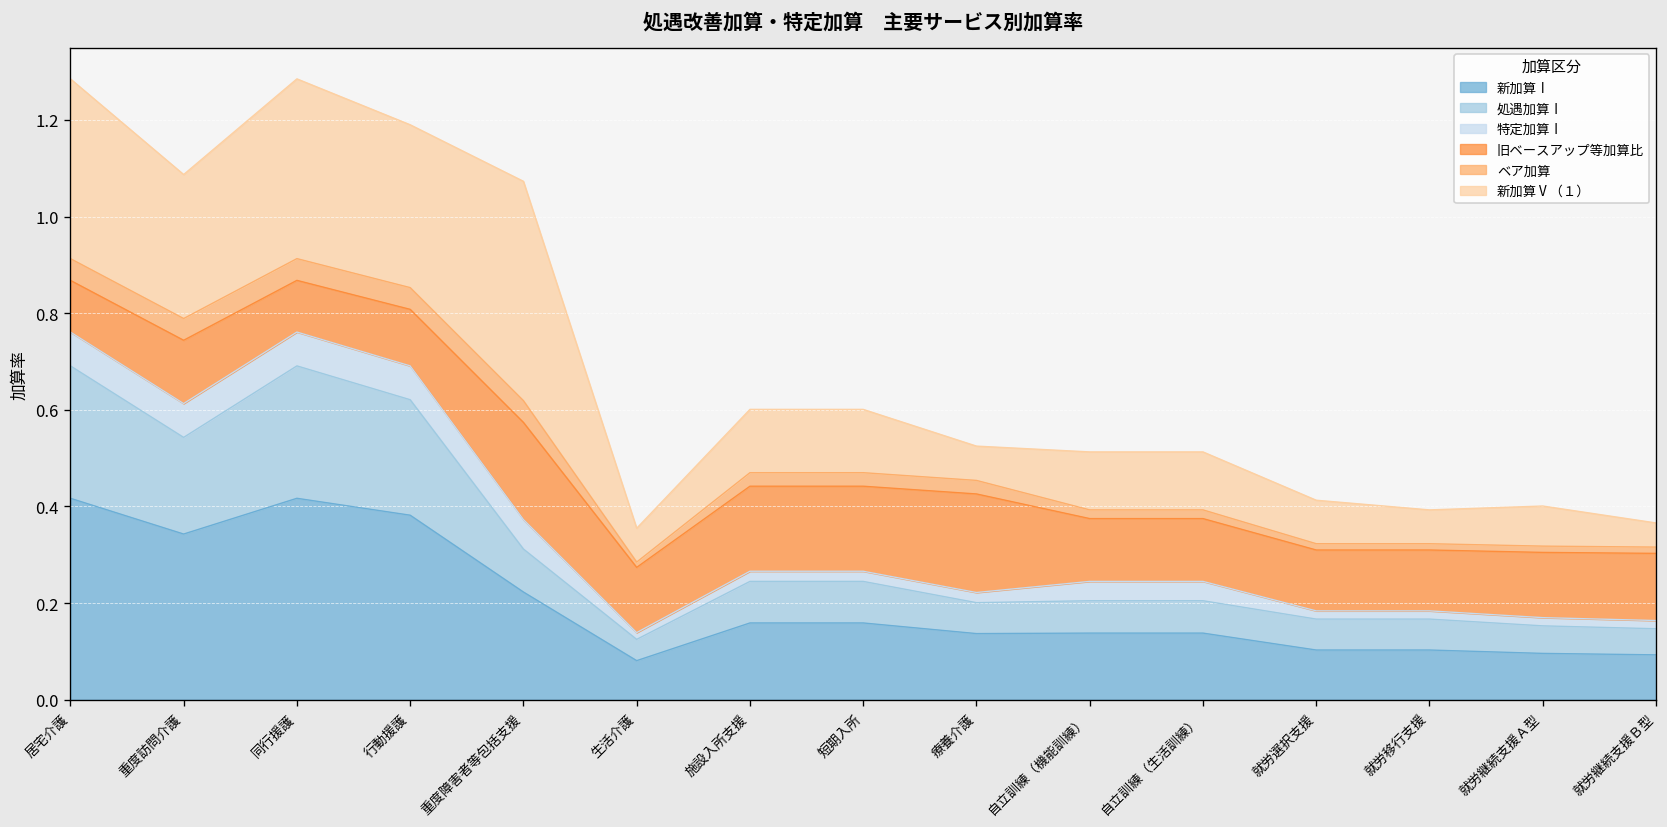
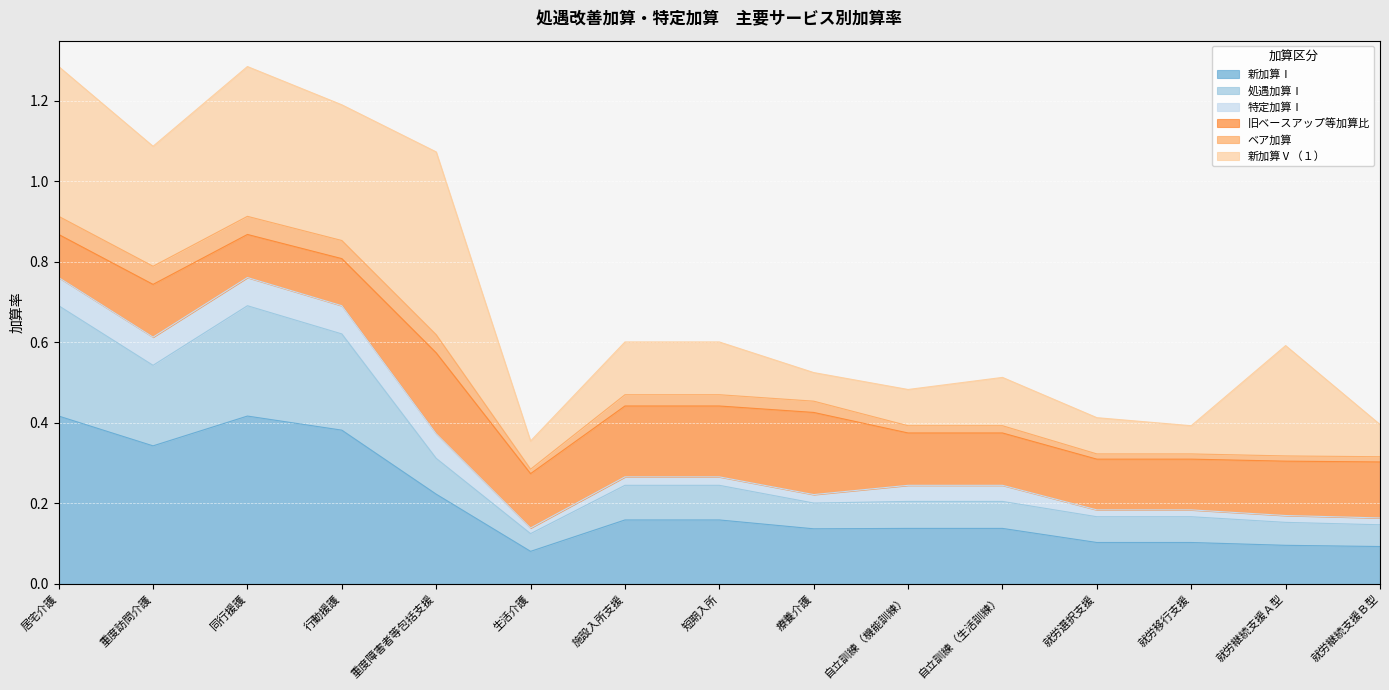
新加算Ⅴ（１）, 自立訓練（機能訓練）: 0.12 -> 0.09
新加算Ⅴ（１）, 就労継続支援Ａ型: 0.08 -> 0.27
新加算Ⅴ（１）, 就労継続支援Ｂ型: 0.05 -> 0.08
